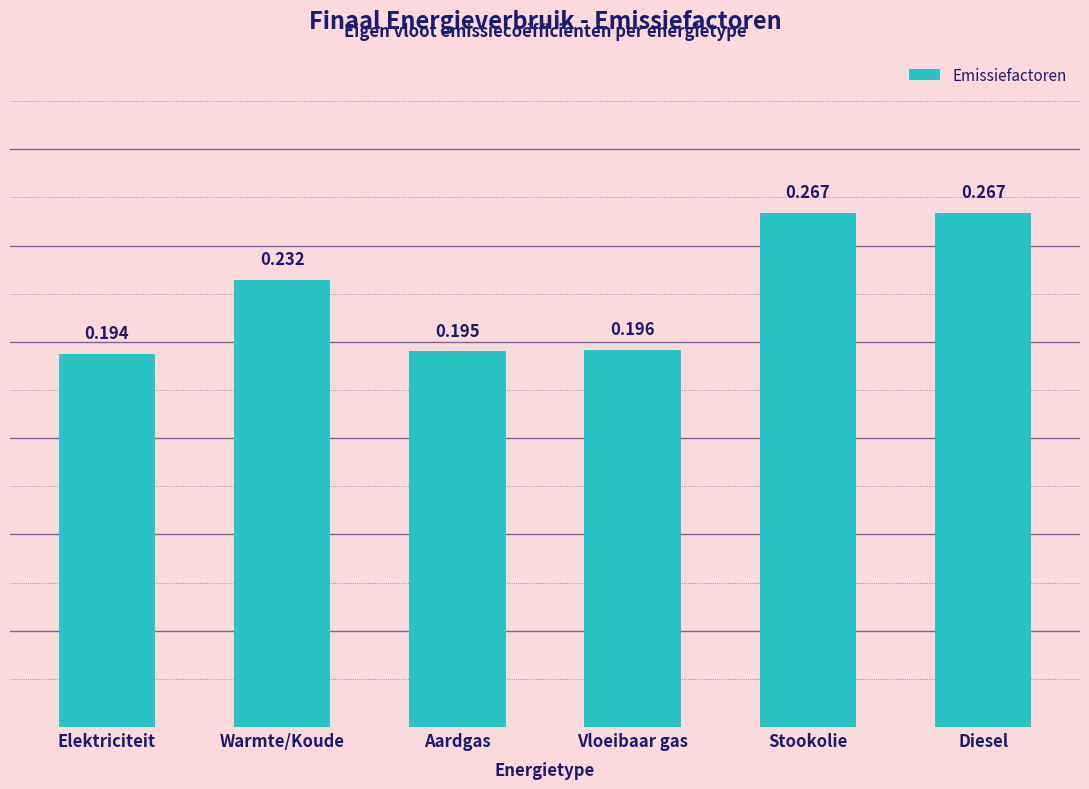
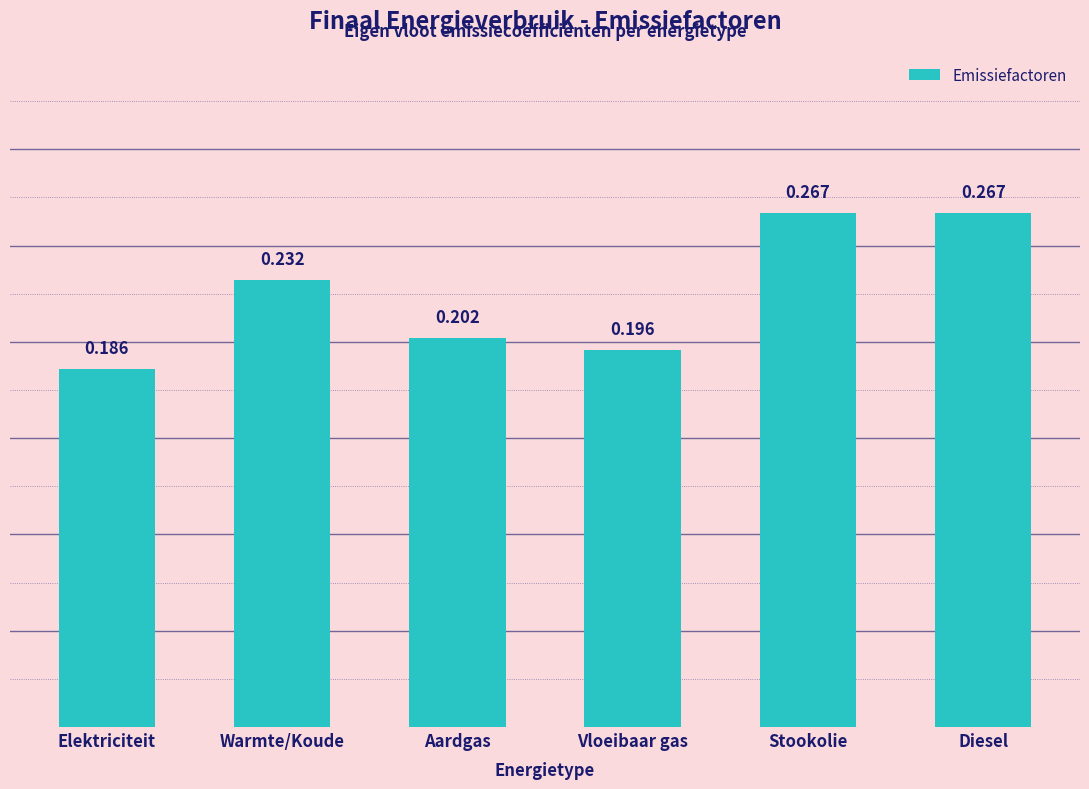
Elektriciteit: 0.194 -> 0.186
Aardgas: 0.195 -> 0.202
